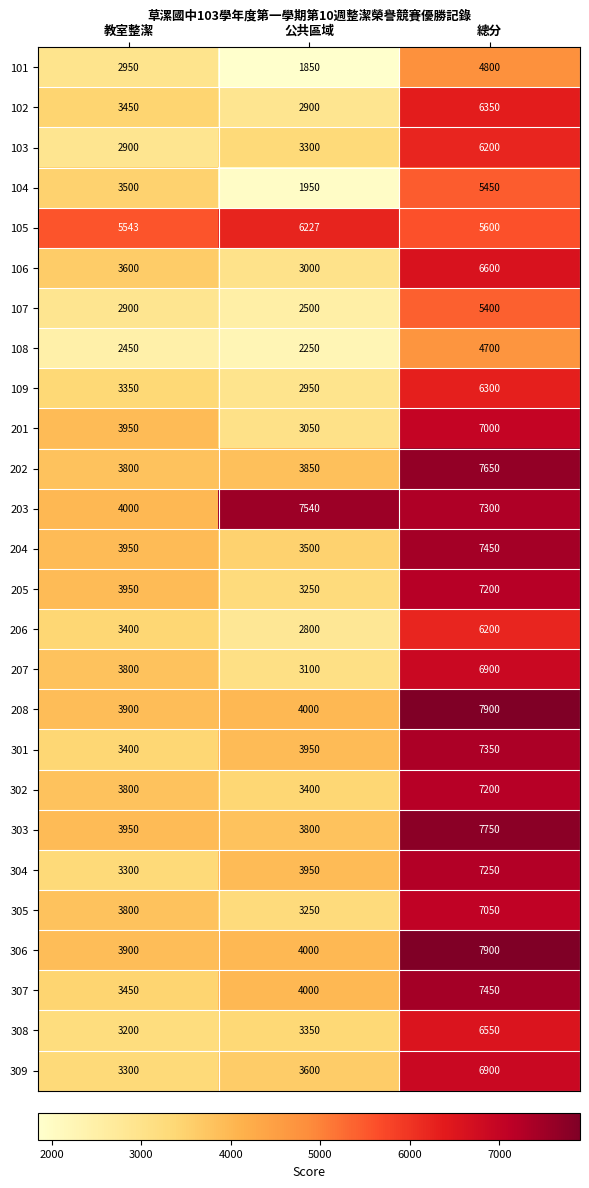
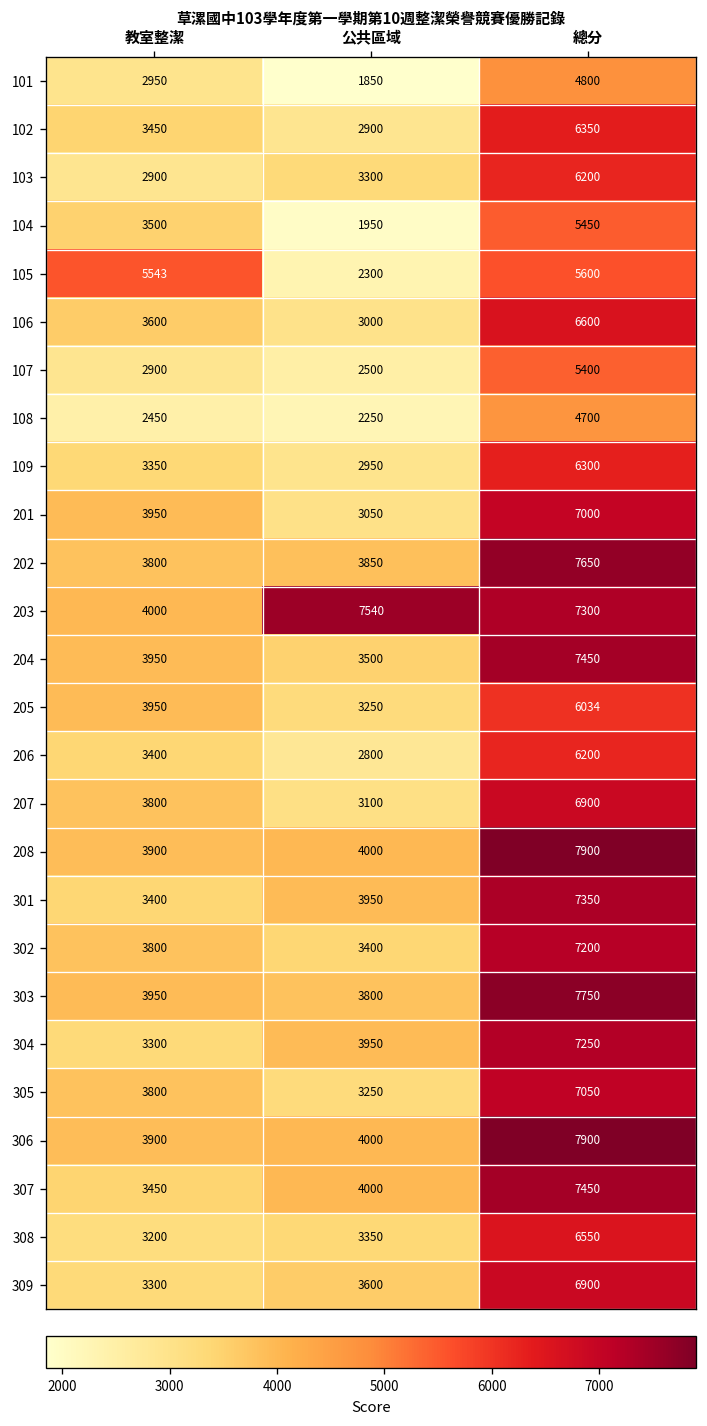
105, 公共區域: 6227 -> 2300
205, 總分: 7200 -> 6034
